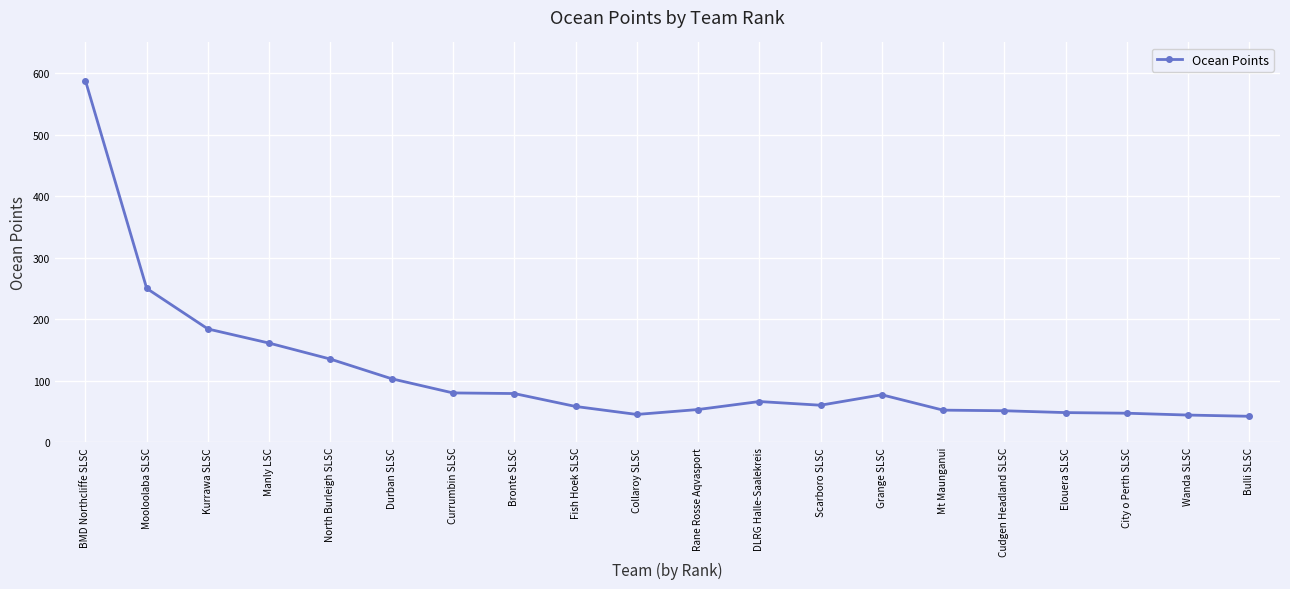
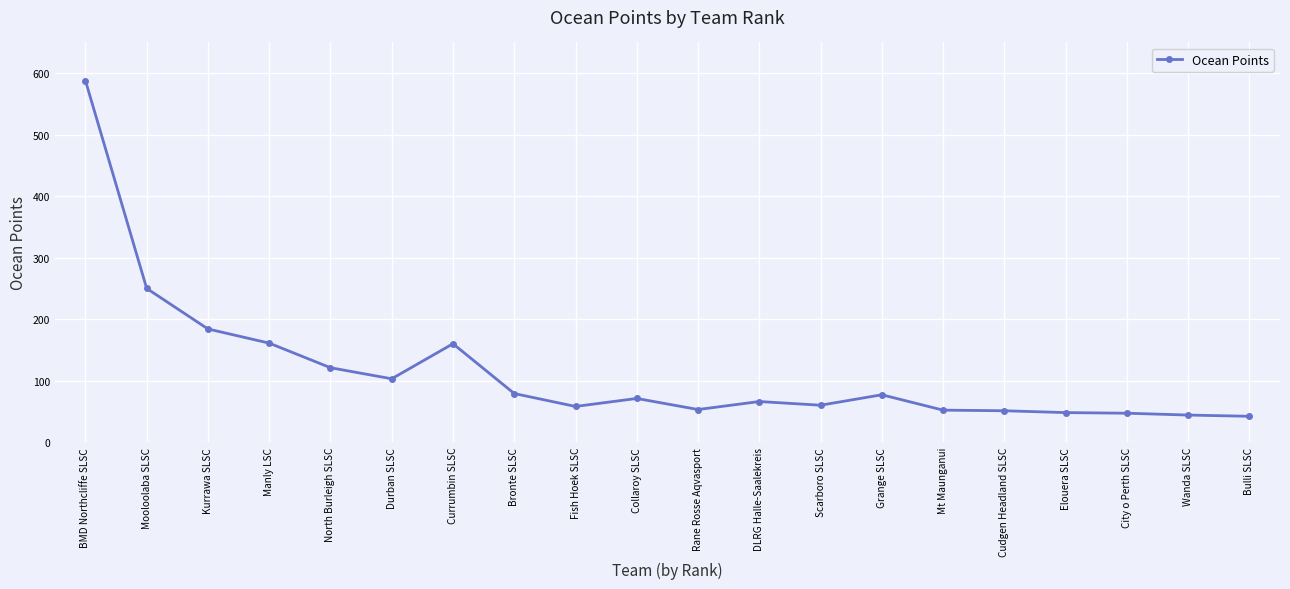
North Burleigh SLSC: 140 -> 120
Currumbin SLSC: 80 -> 160
Collaroy SLSC: 50 -> 70
